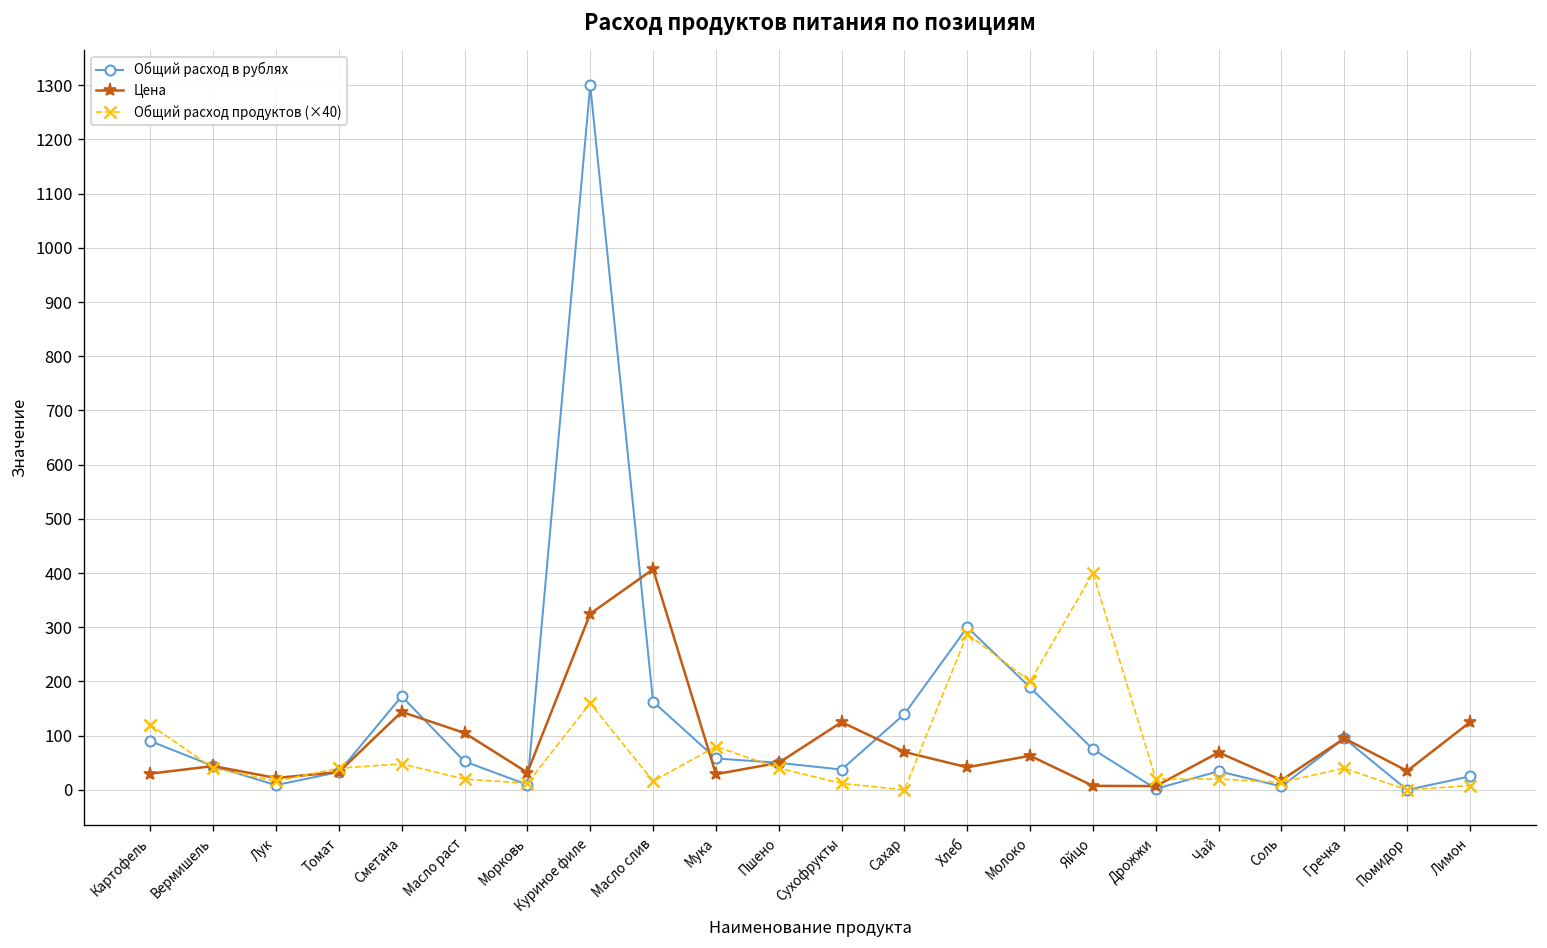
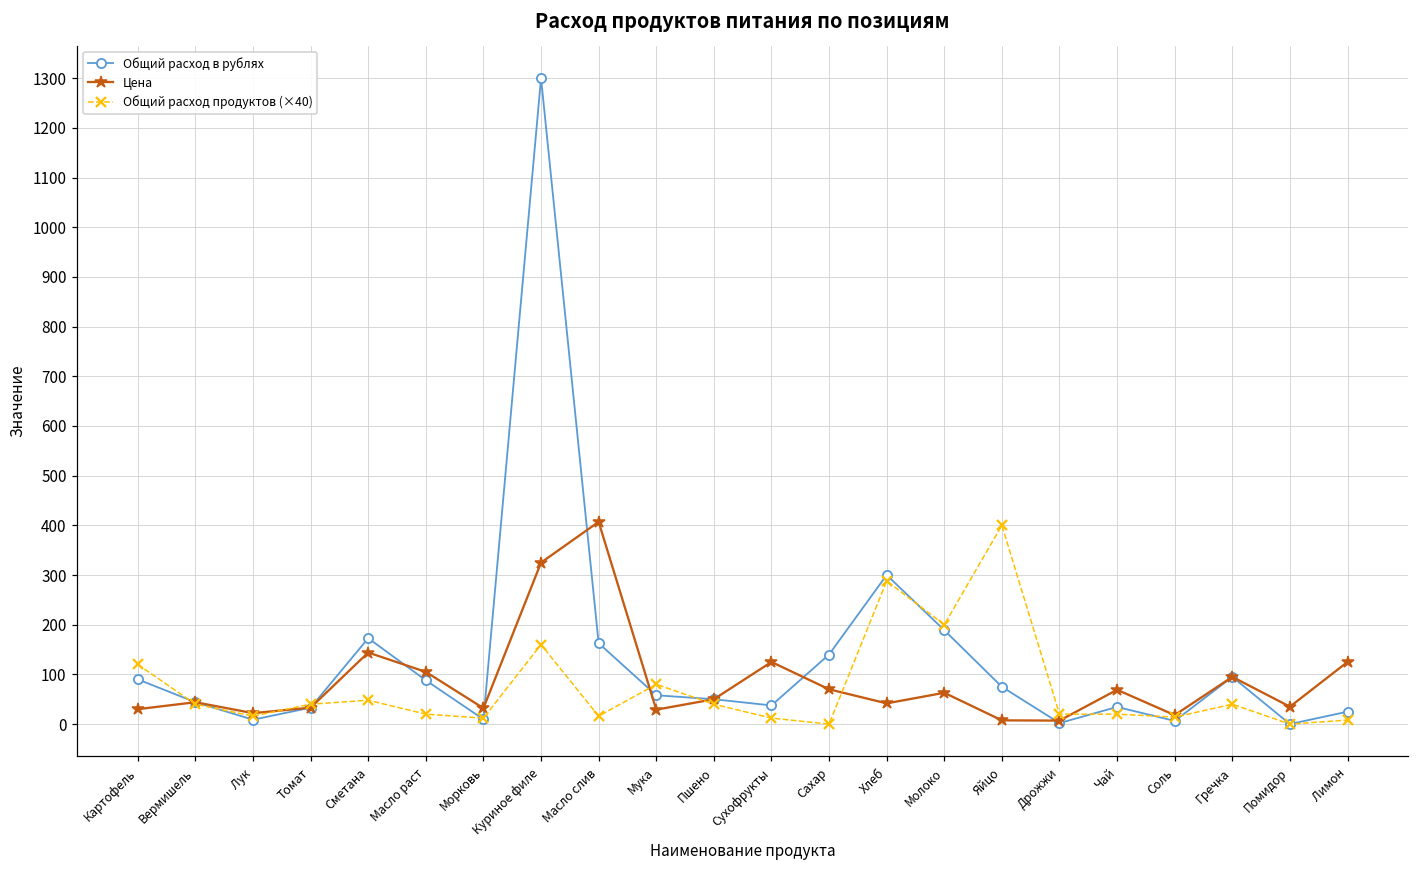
Общий расход в рублях, Масло раст: 50 -> 90
